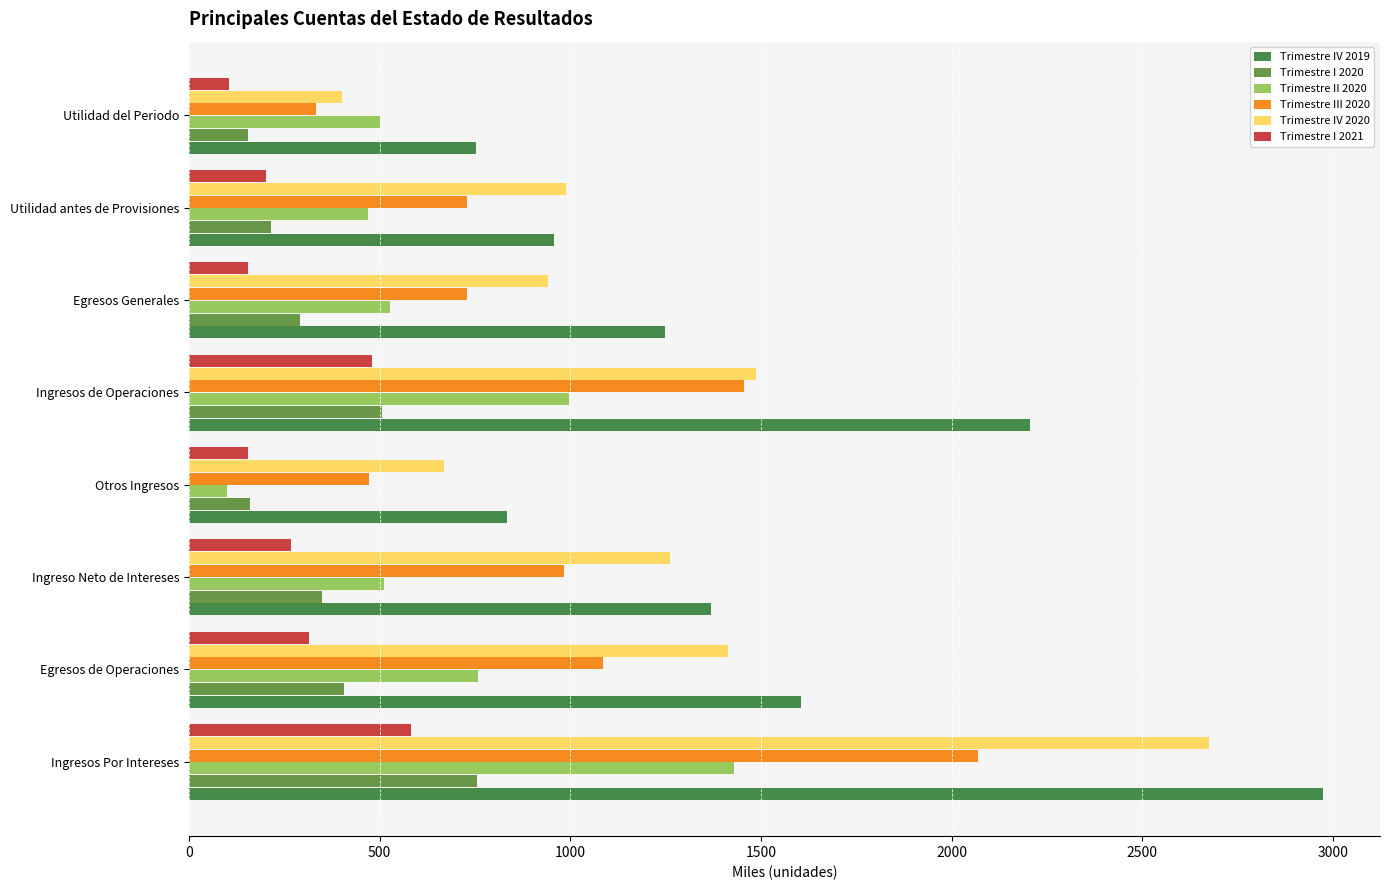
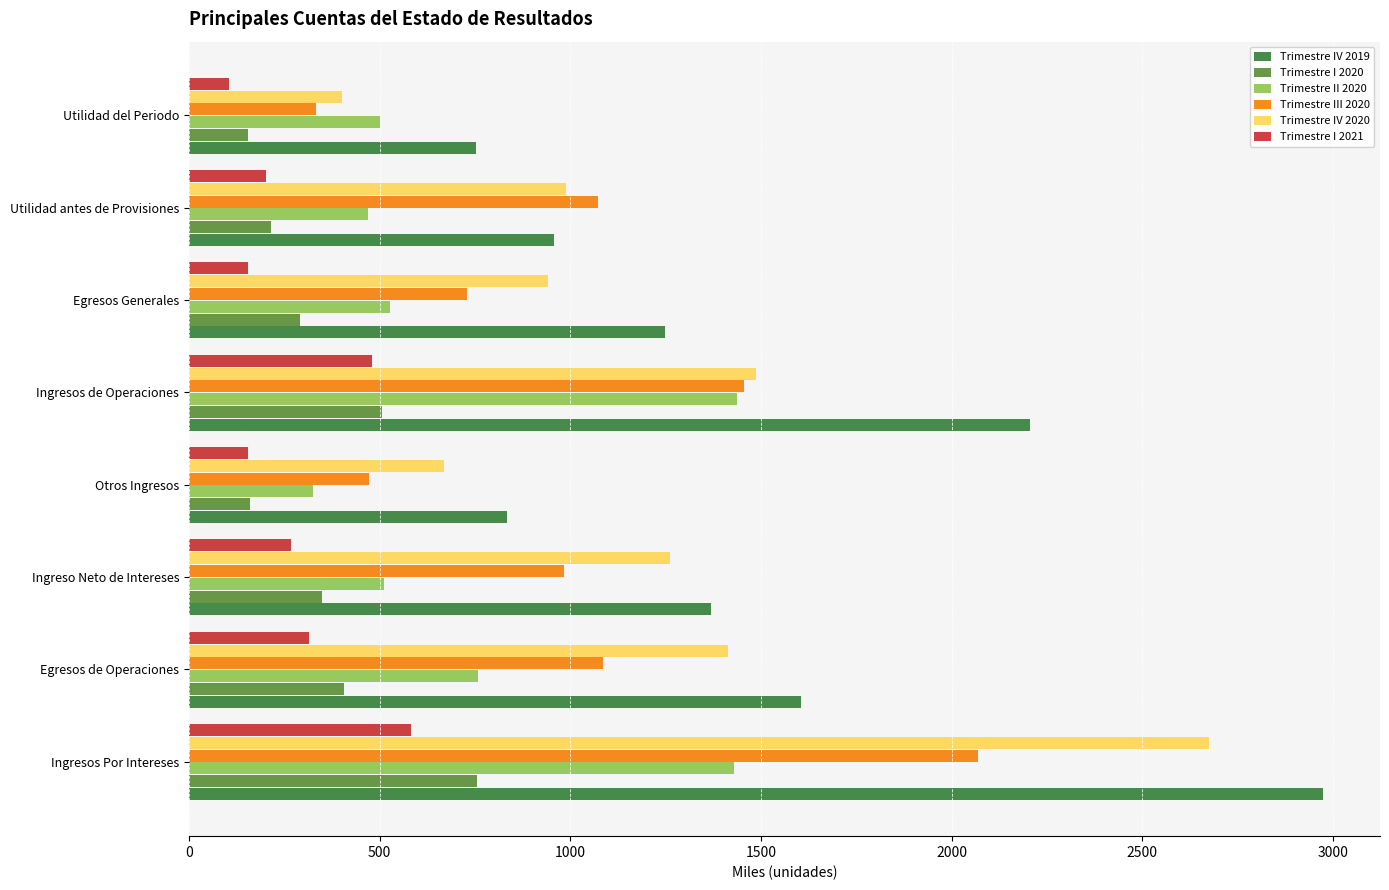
Trimestre III 2020, Utilidad antes de Provisiones: 730 -> 1070
Trimestre II 2020, Ingresos de Operaciones: 1000 -> 1440
Trimestre II 2020, Otros Ingresos: 100 -> 320
